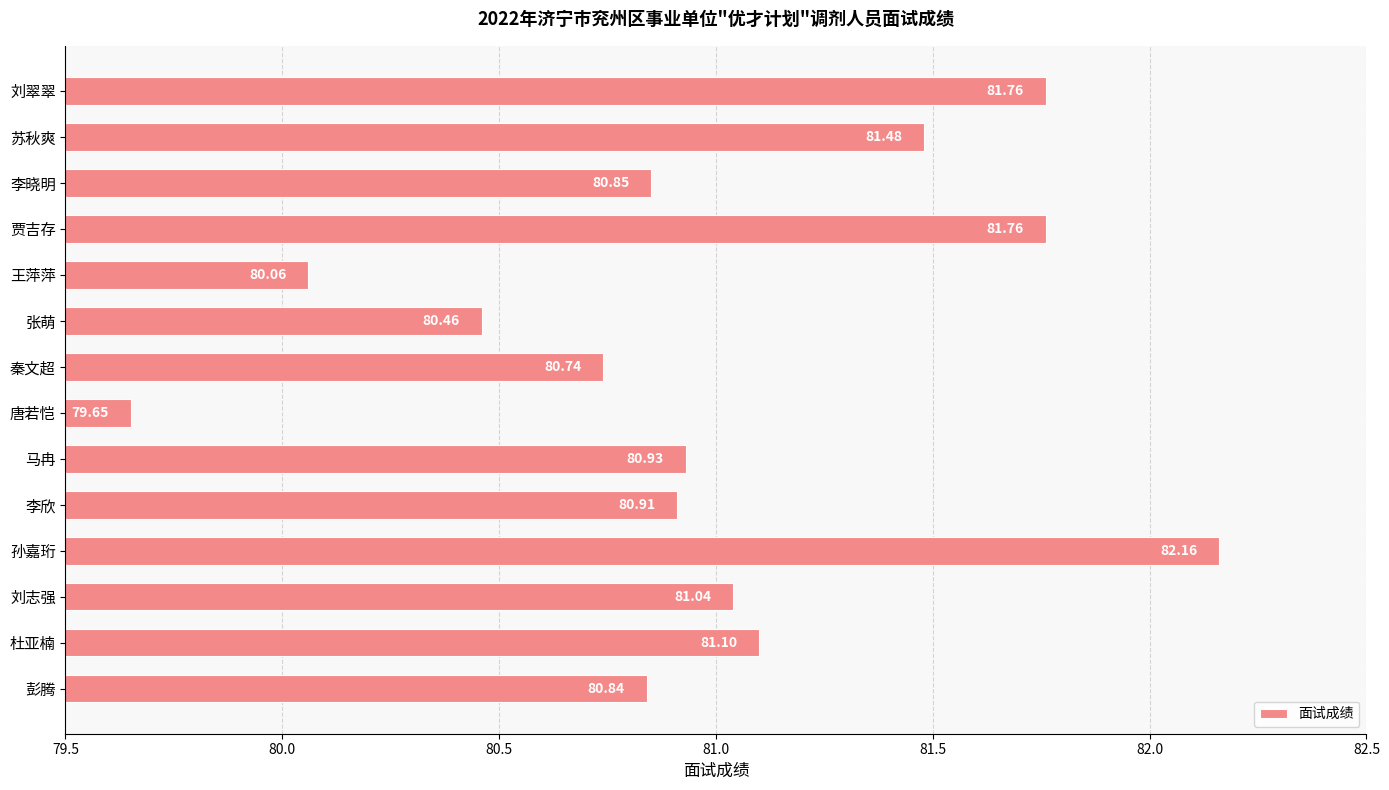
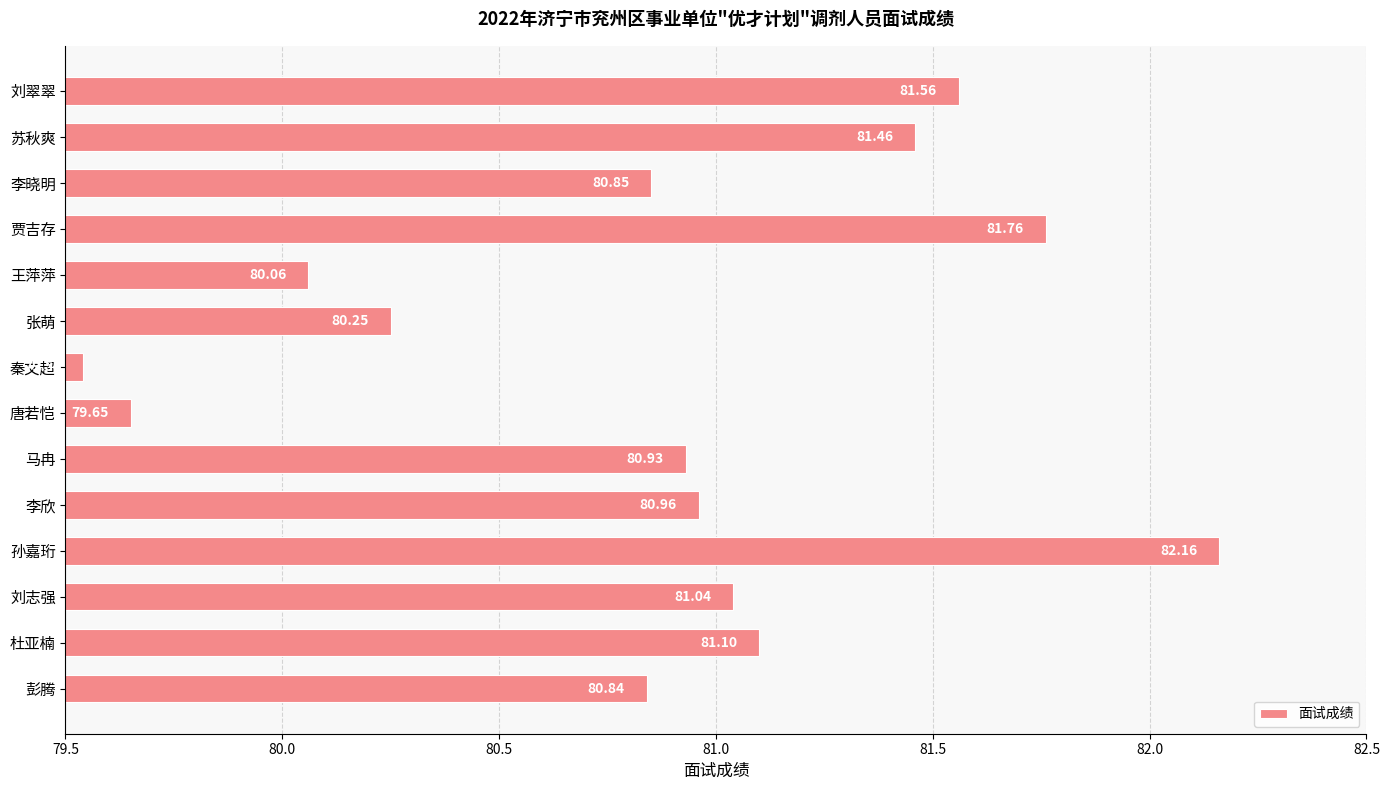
刘翠翠: 81.76 -> 81.56
苏秋爽: 81.48 -> 81.46
张萌: 80.46 -> 80.25
秦文超: 80.74 -> 79.54
李欣: 80.91 -> 80.96
